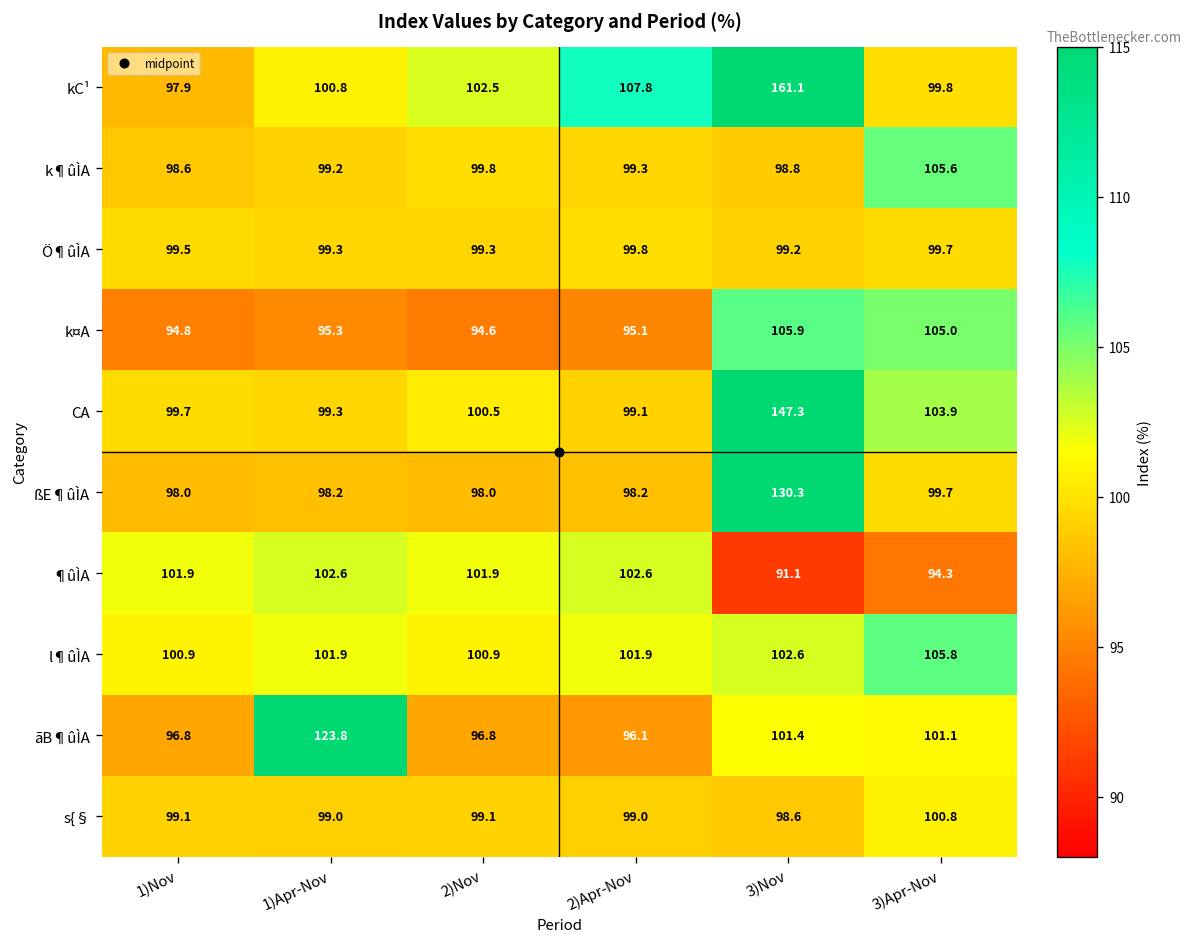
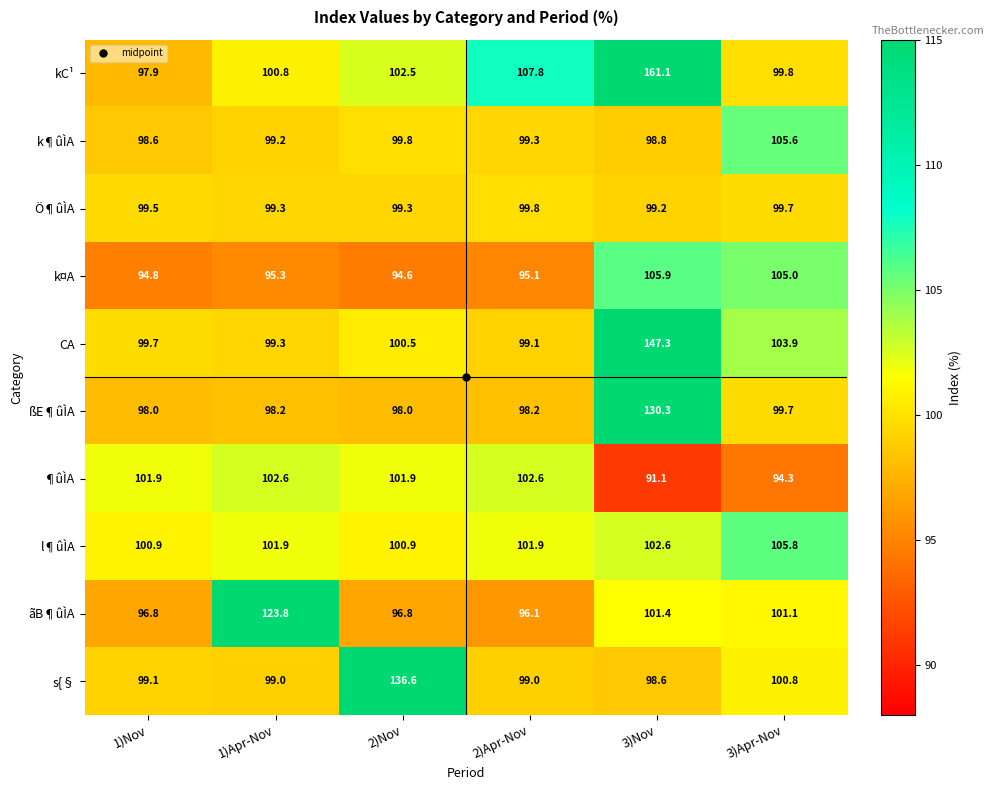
s{§, 2)Nov: 99.1 -> 136.6
